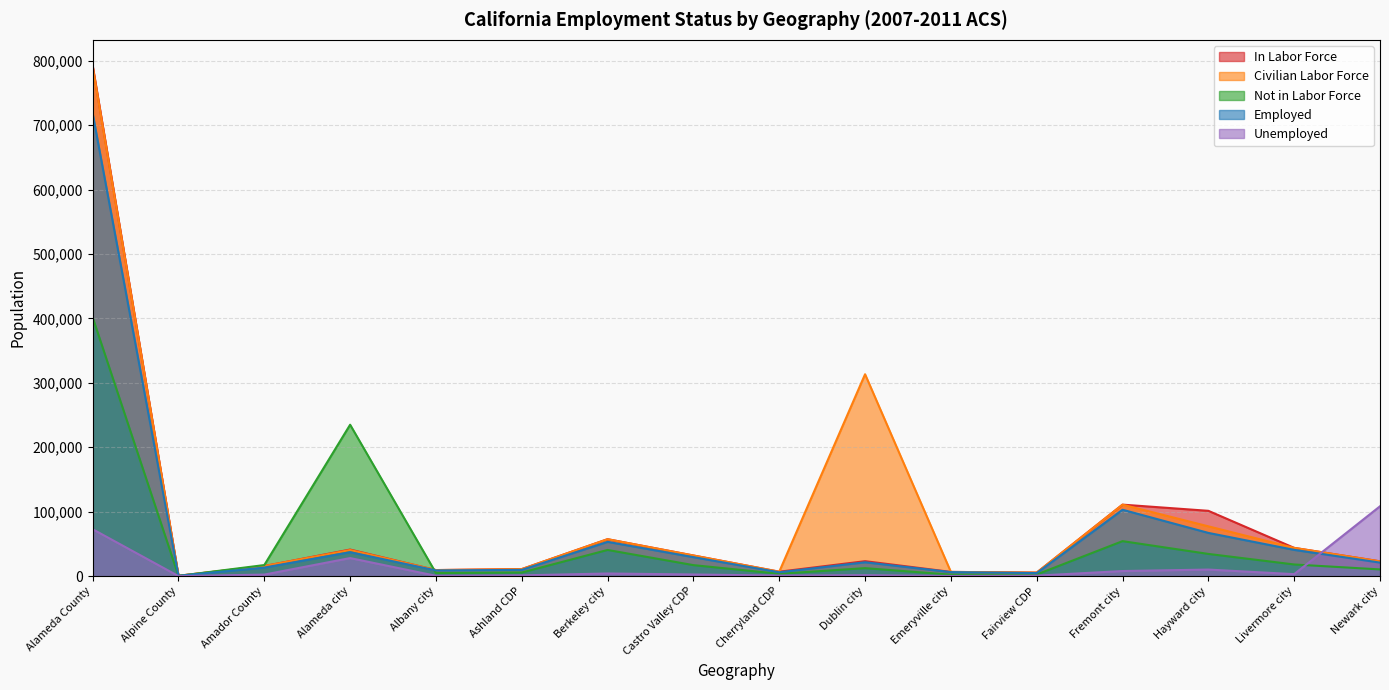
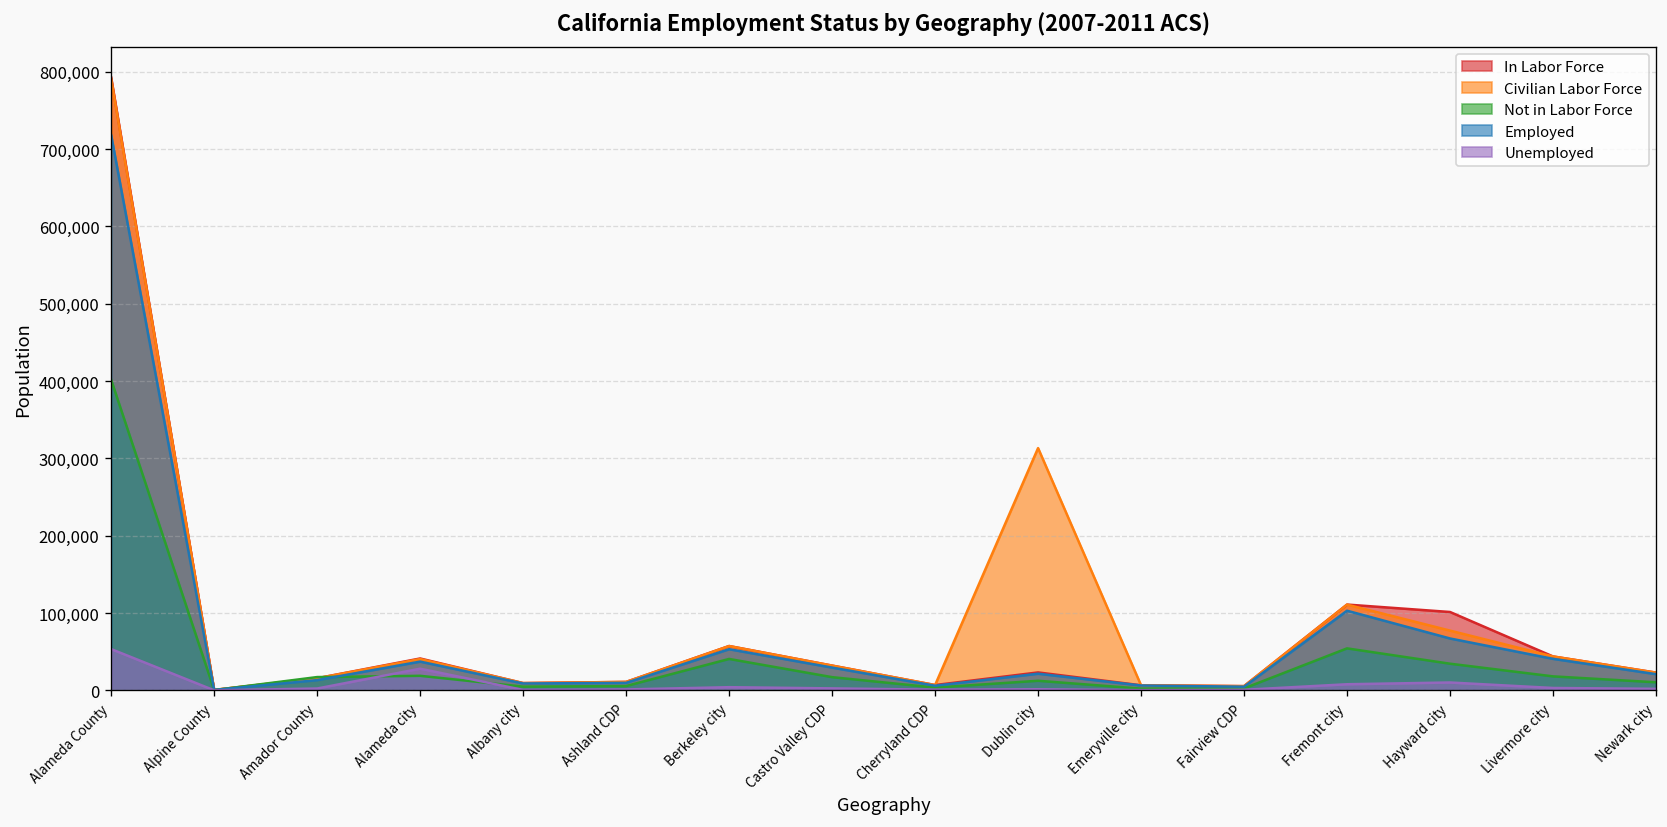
Unemployed, Alameda County: 70,000 -> 50,000
Not in Labor Force, Alameda city: 230,000 -> 20,000
Unemployed, Newark city: 110,000 -> 0
